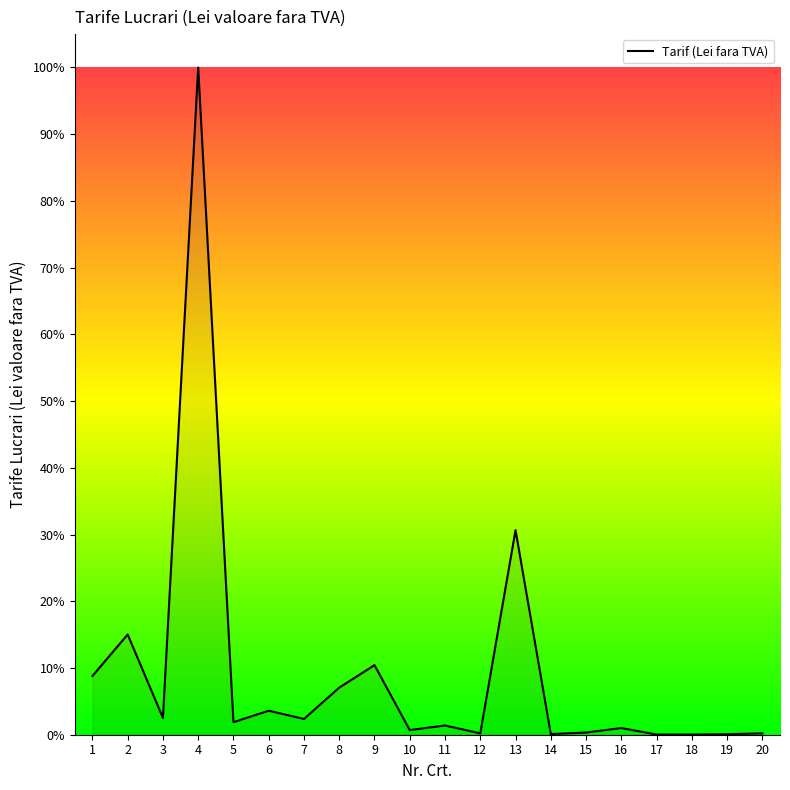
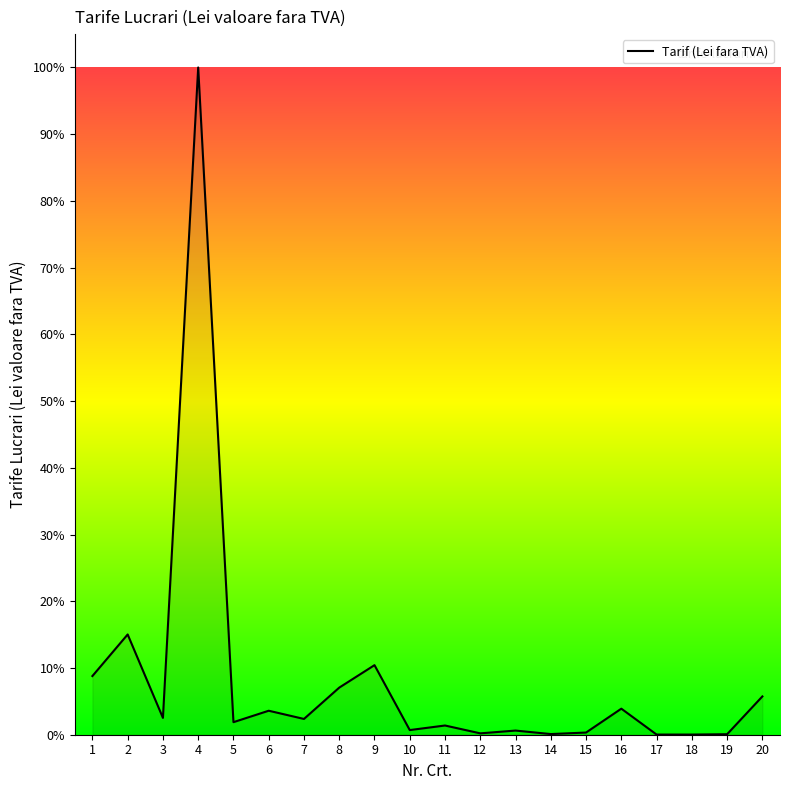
13: 31% -> 1%
16: 1% -> 4%
20: 0% -> 6%
